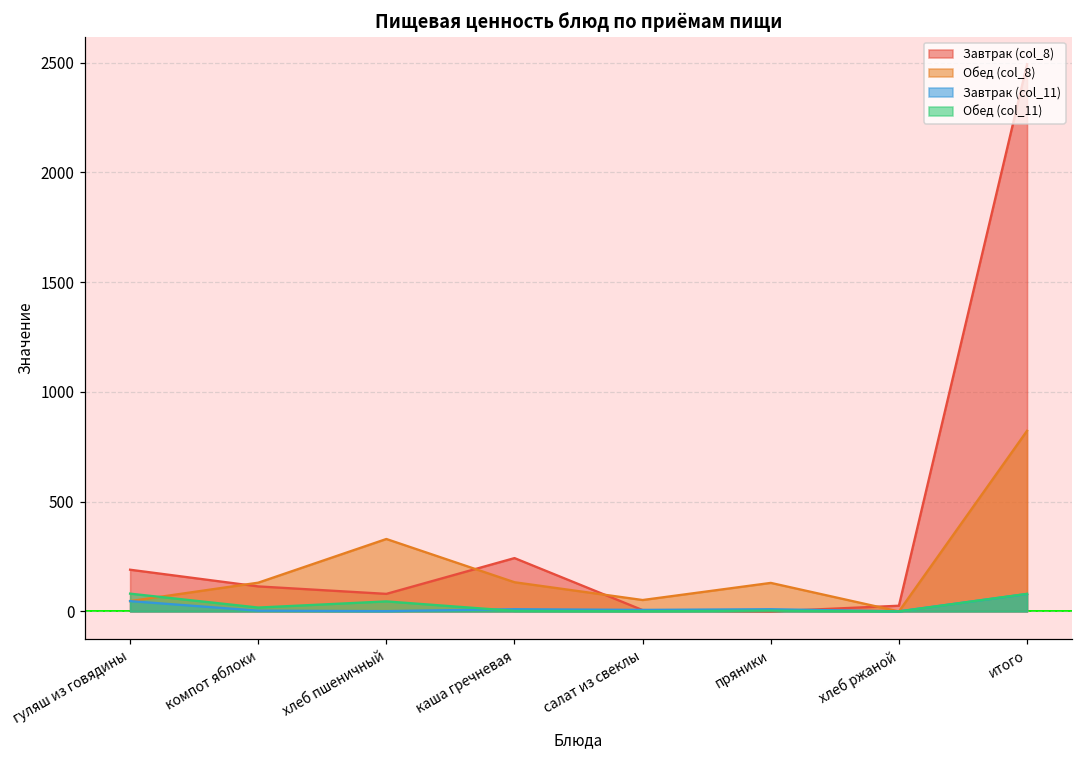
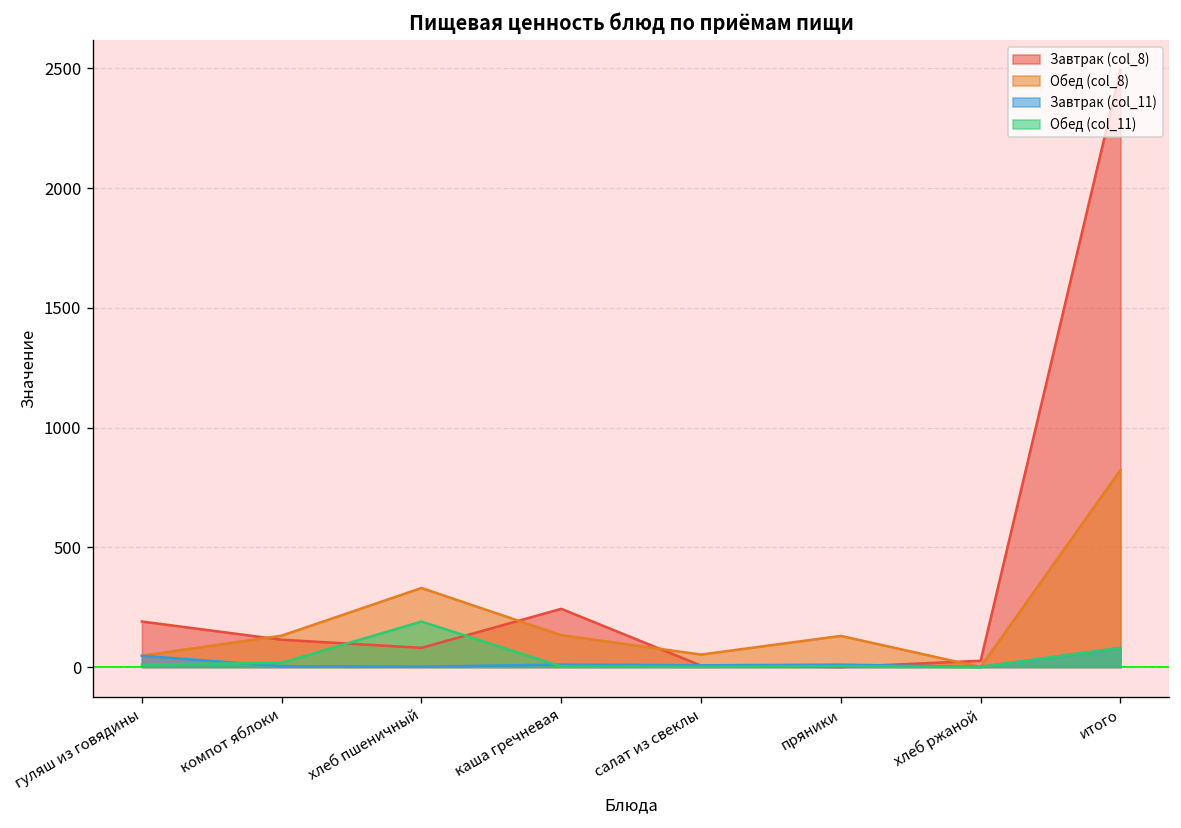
Обед (col_11), гуляш из говядины: 80 -> 10
Обед (col_11), хлеб пшеничный: 50 -> 190
